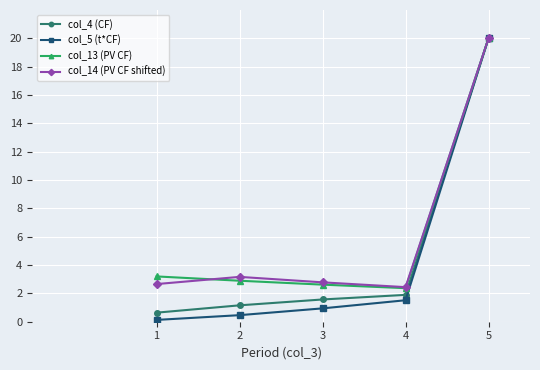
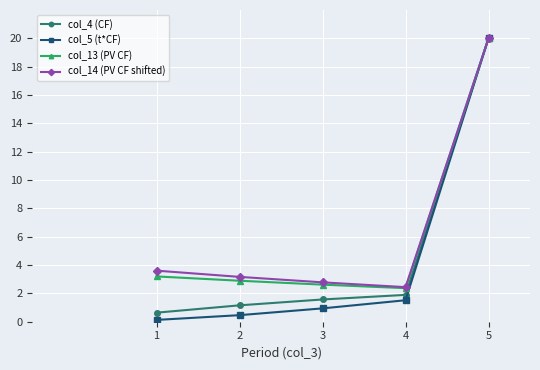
col_14 (PV CF shifted), 1: 2.7 -> 3.6
